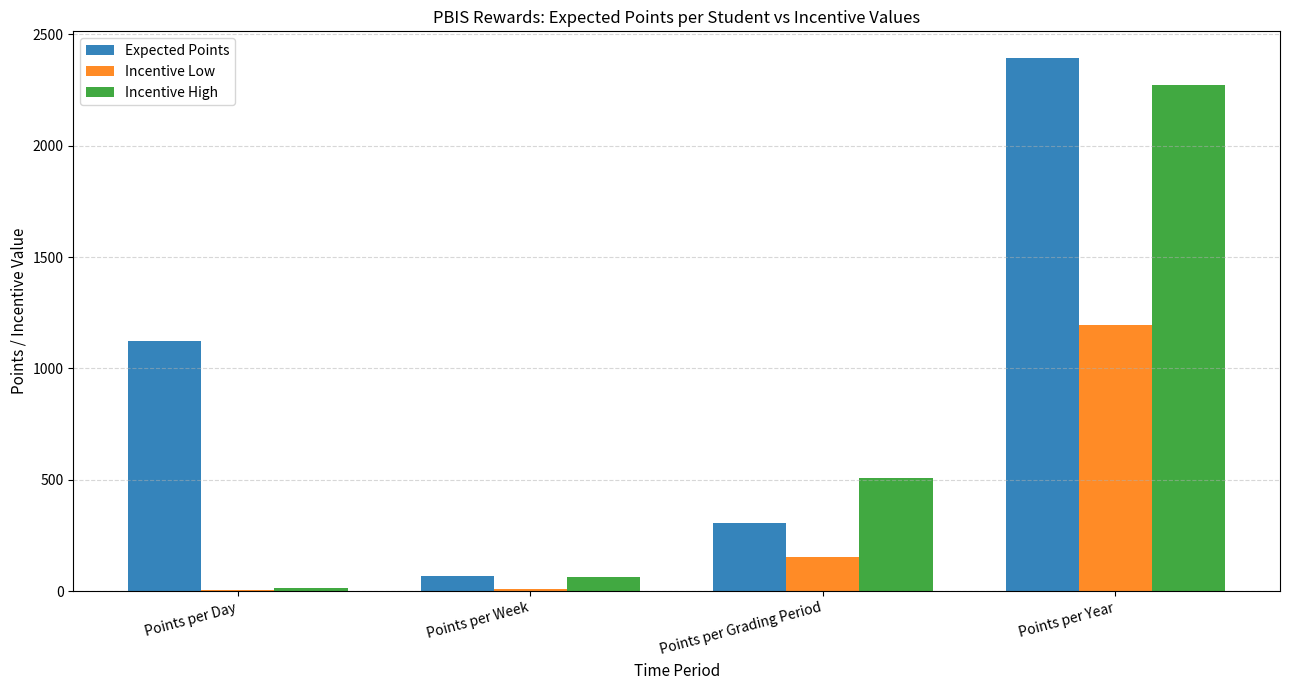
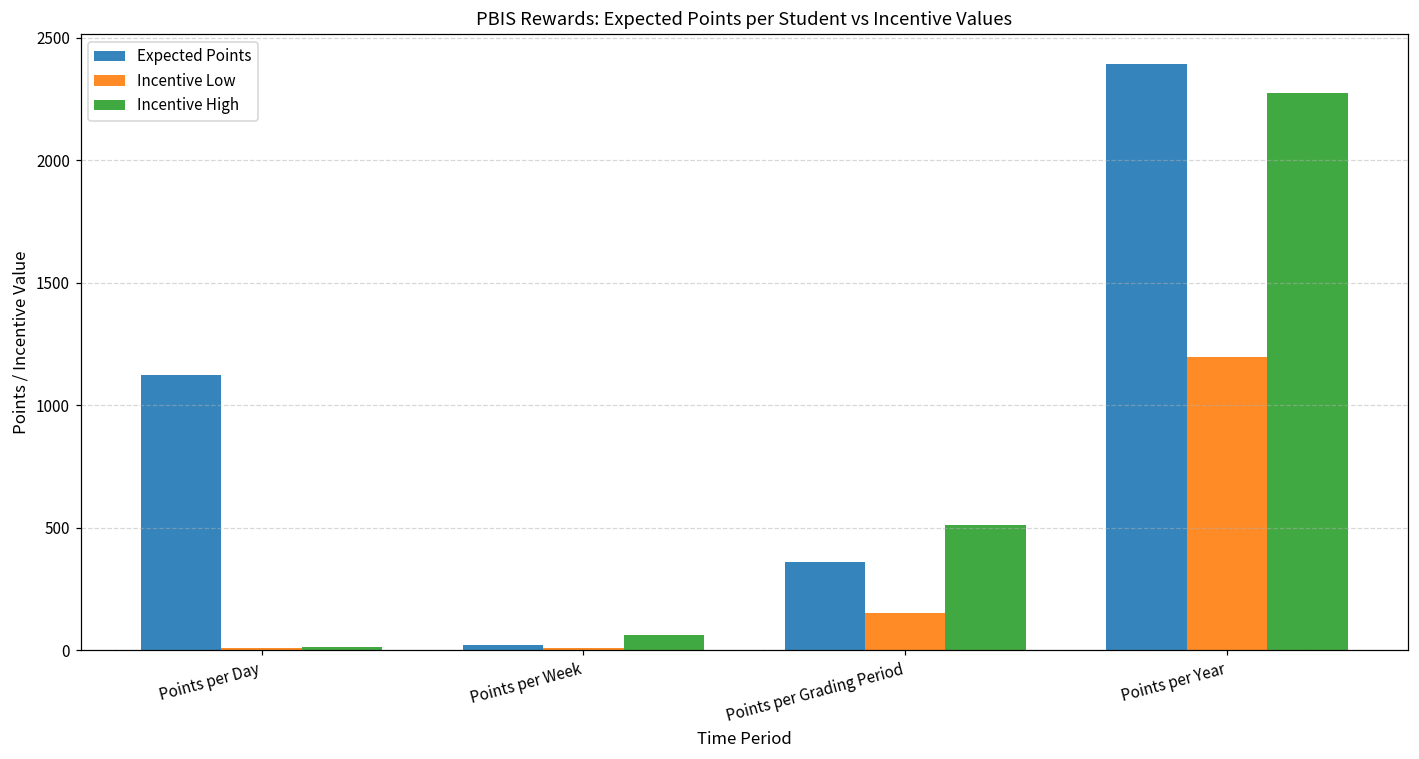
Expected Points, Points per Week: 70 -> 20
Expected Points, Points per Grading Period: 310 -> 360
